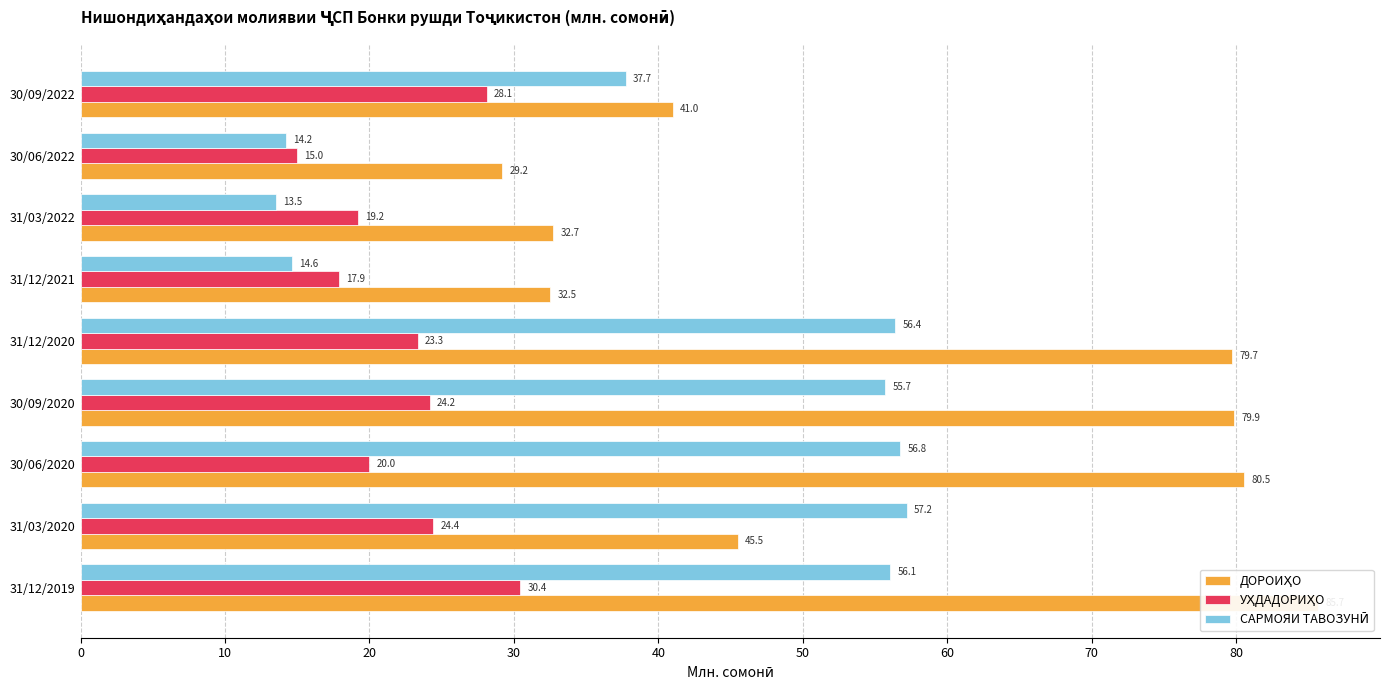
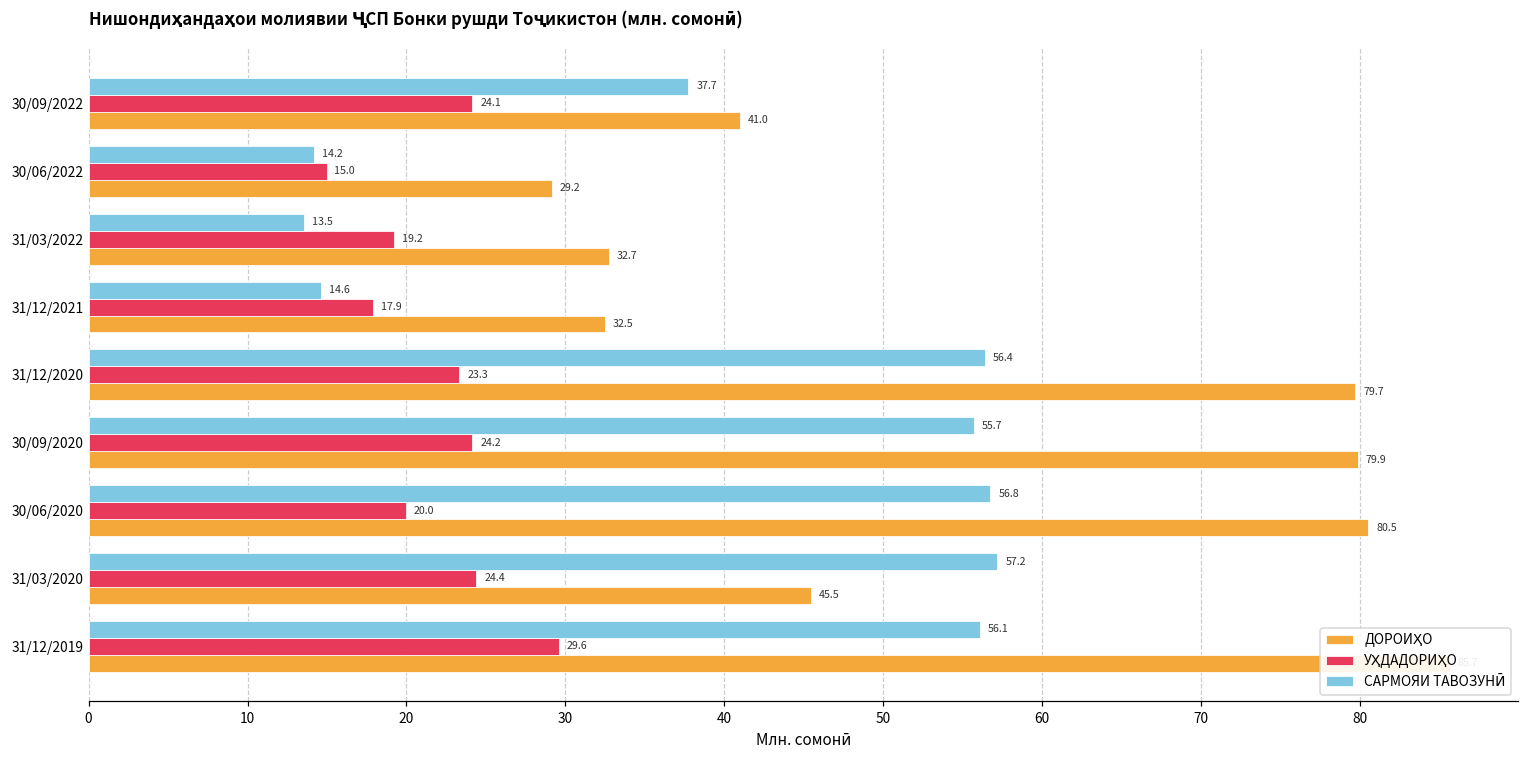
УҲДАДОРИҲО, 30/09/2022: 28.1 -> 24.1
УҲДАДОРИҲО, 31/12/2019: 30.4 -> 29.6
